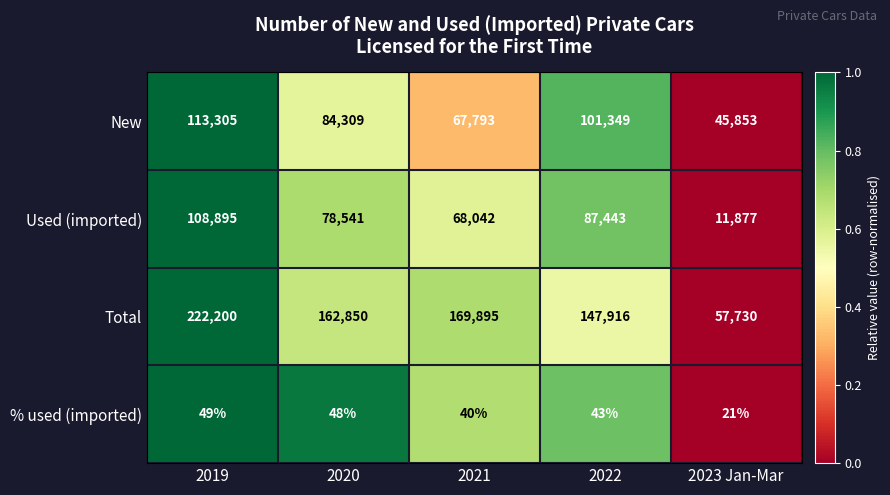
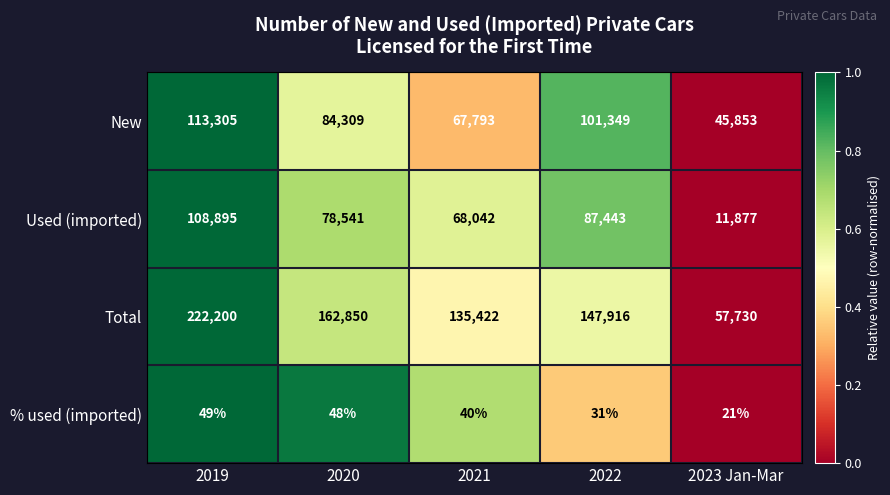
Total, 2021: 169,895 -> 135,422
% used (imported), 2022: 43% -> 31%
